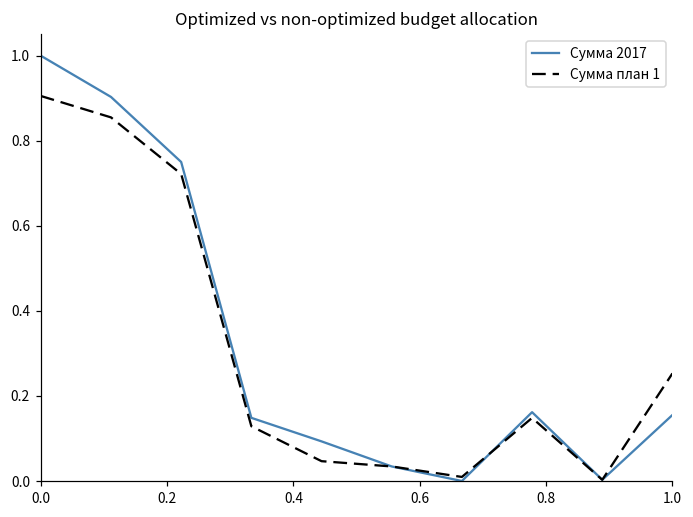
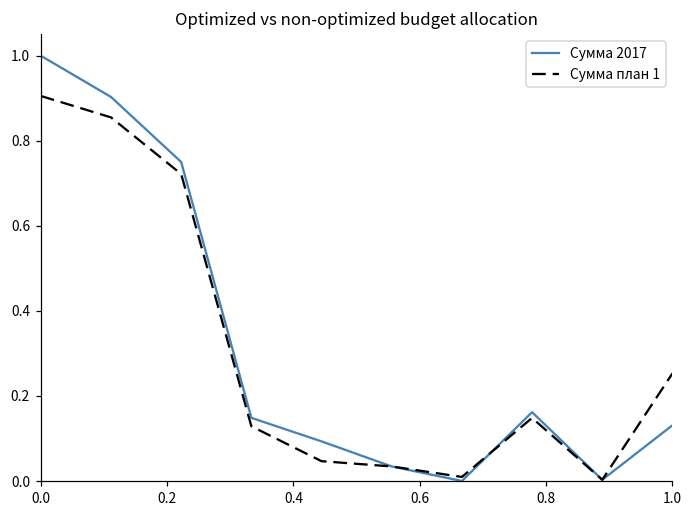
Сумма 2017, 1.0: 0.16 -> 0.13
